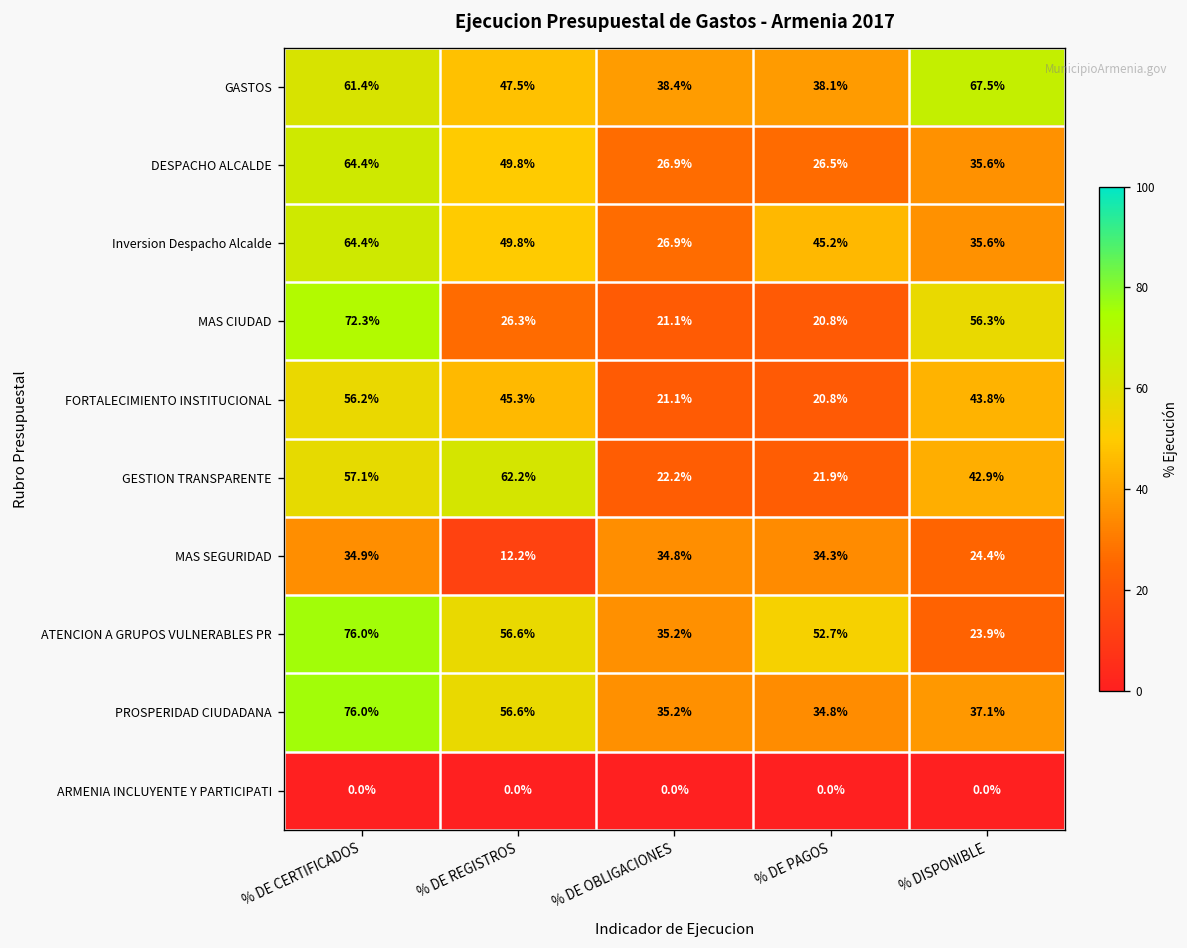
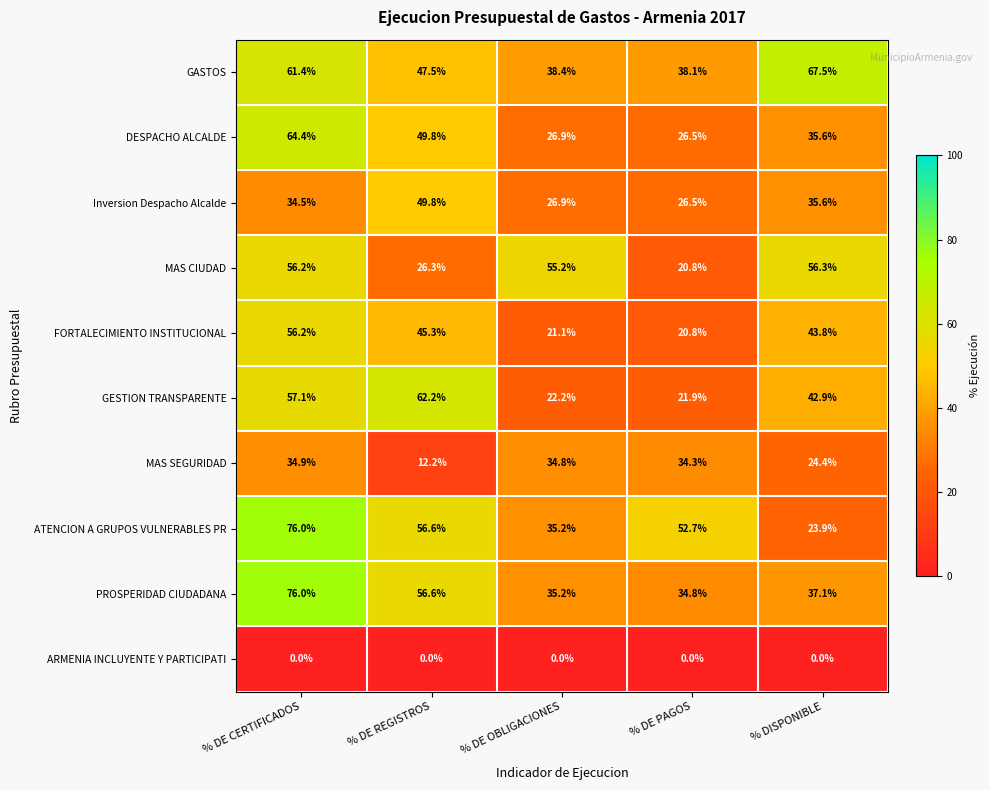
Inversion Despacho Alcalde, % DE CERTIFICADOS: 64.4% -> 34.5%
Inversion Despacho Alcalde, % DE PAGOS: 45.2% -> 26.5%
MAS CIUDAD, % DE CERTIFICADOS: 72.3% -> 56.2%
MAS CIUDAD, % DE OBLIGACIONES: 21.1% -> 55.2%
